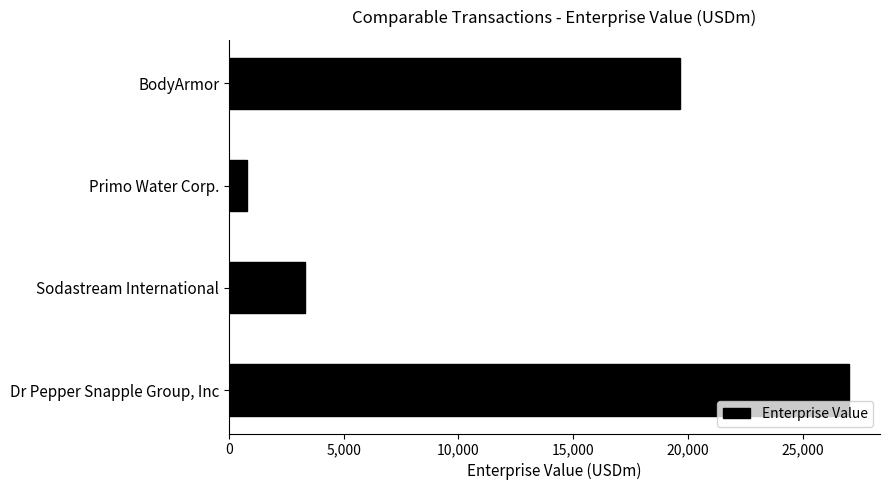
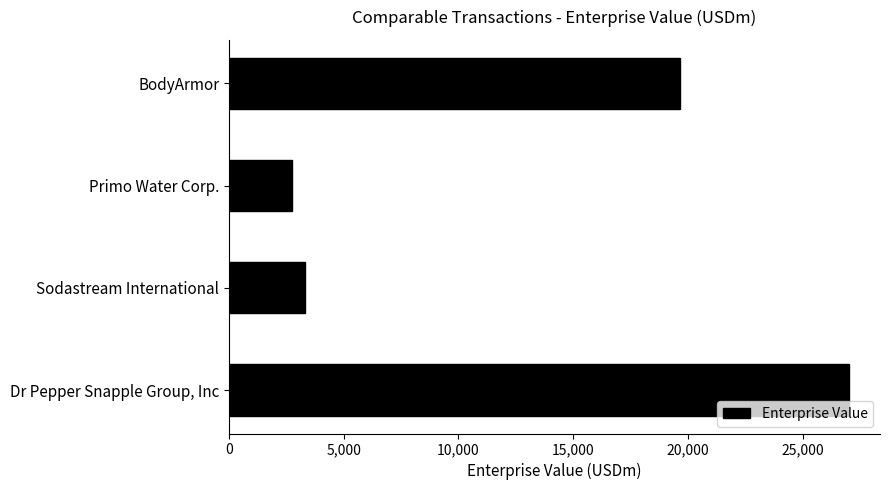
Primo Water Corp.: 800 -> 2,700
